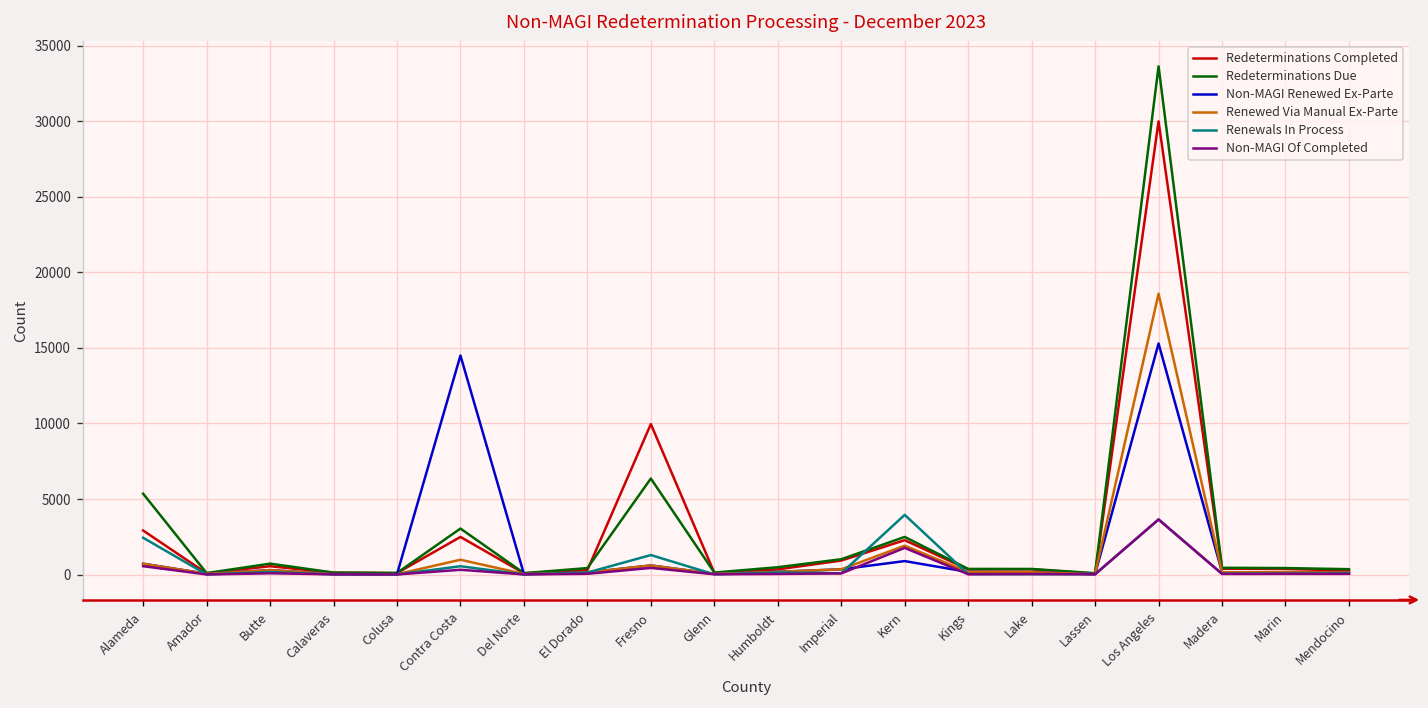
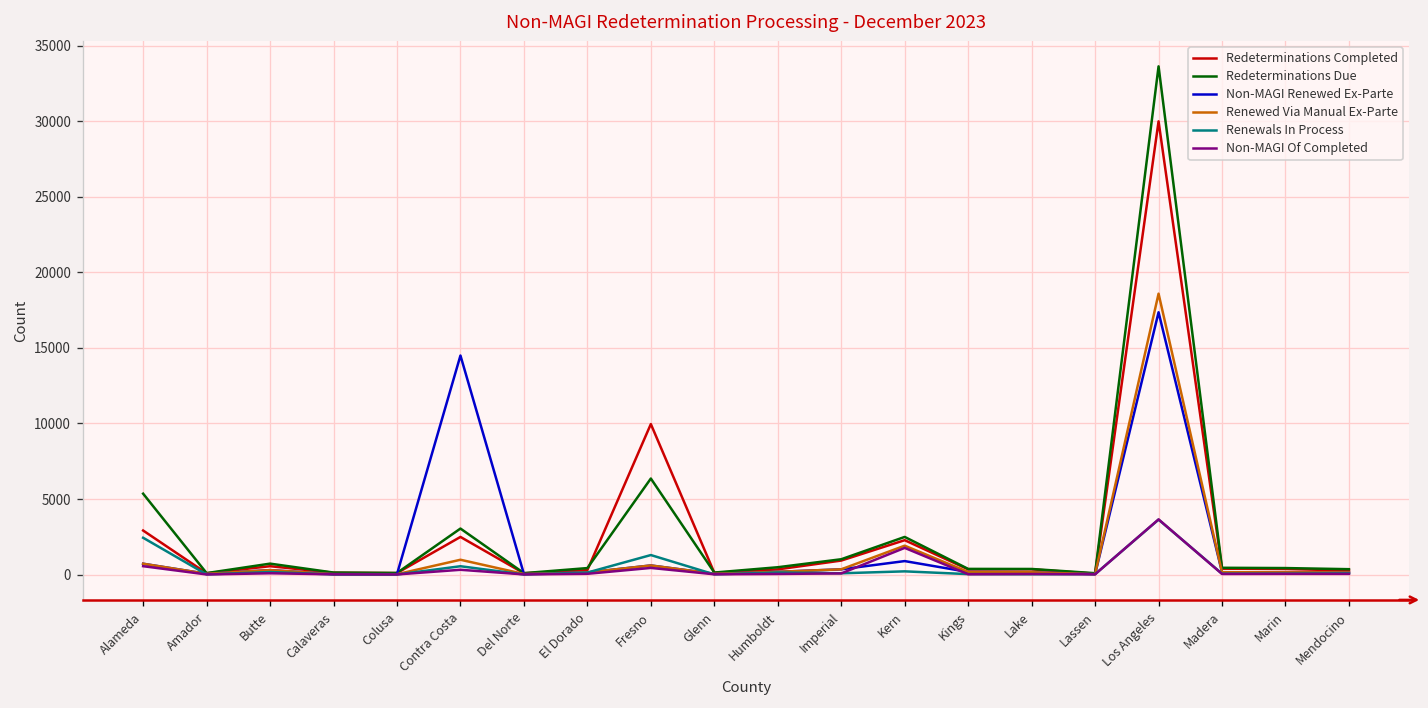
Renewals In Process, Kern: 4000 -> 200
Non-MAGI Renewed Ex-Parte, Los Angeles: 15300 -> 17400
